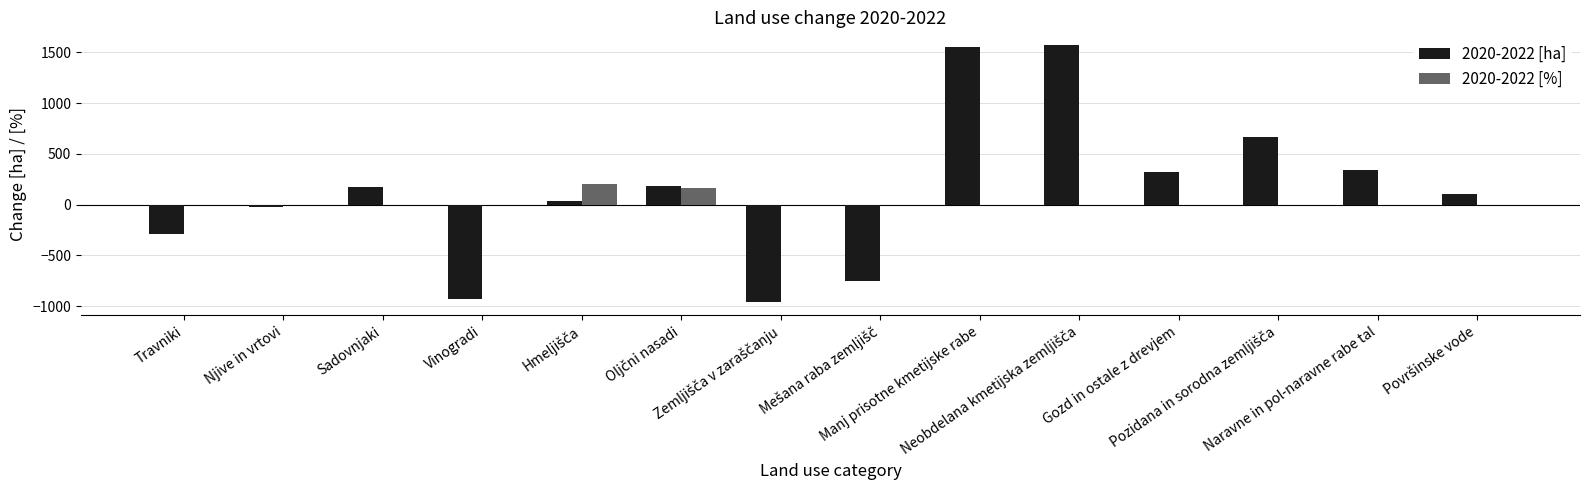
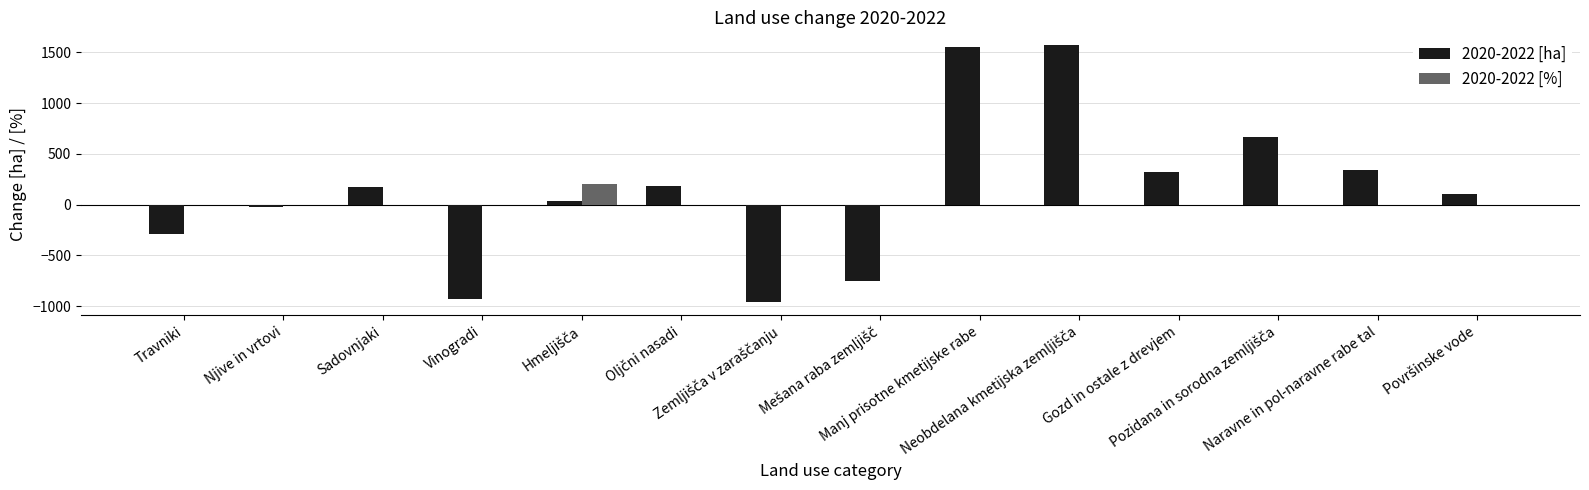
2020-2022 [%], Oljčni nasadi: 160 -> 0
